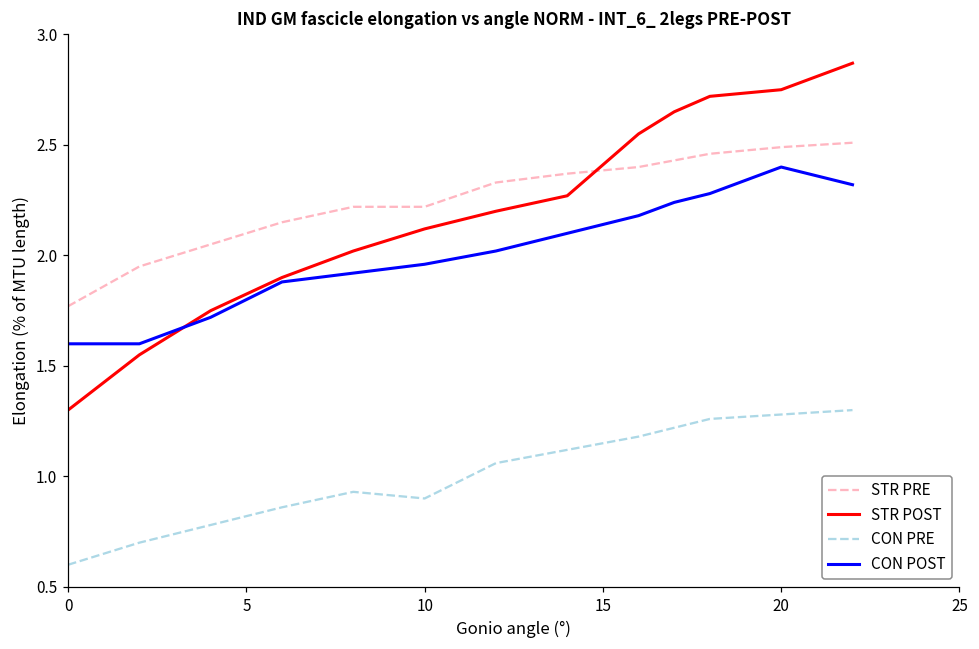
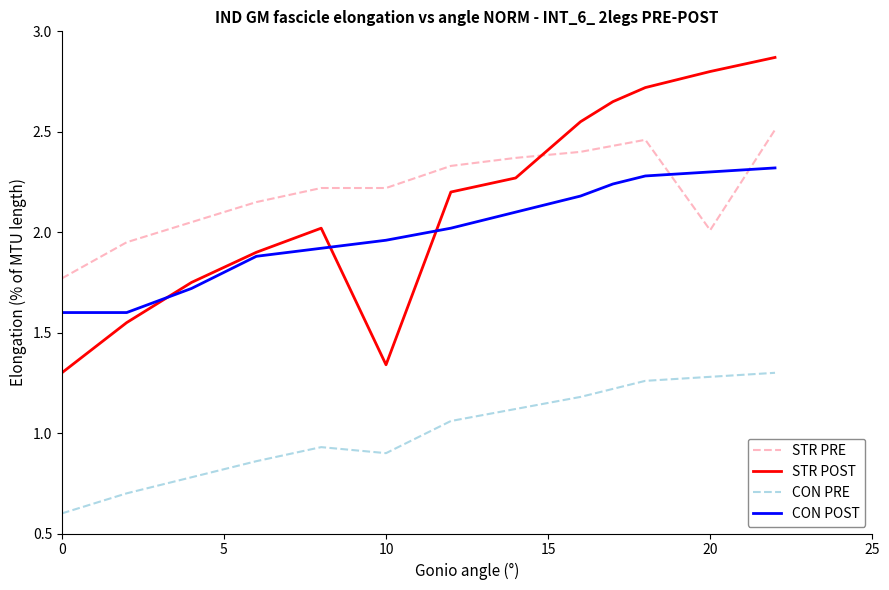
STR POST, 10: 2.12 -> 1.34
STR PRE, 20: 2.49 -> 2.01
STR POST, 20: 2.75 -> 2.80
CON POST, 20: 2.4 -> 2.3
